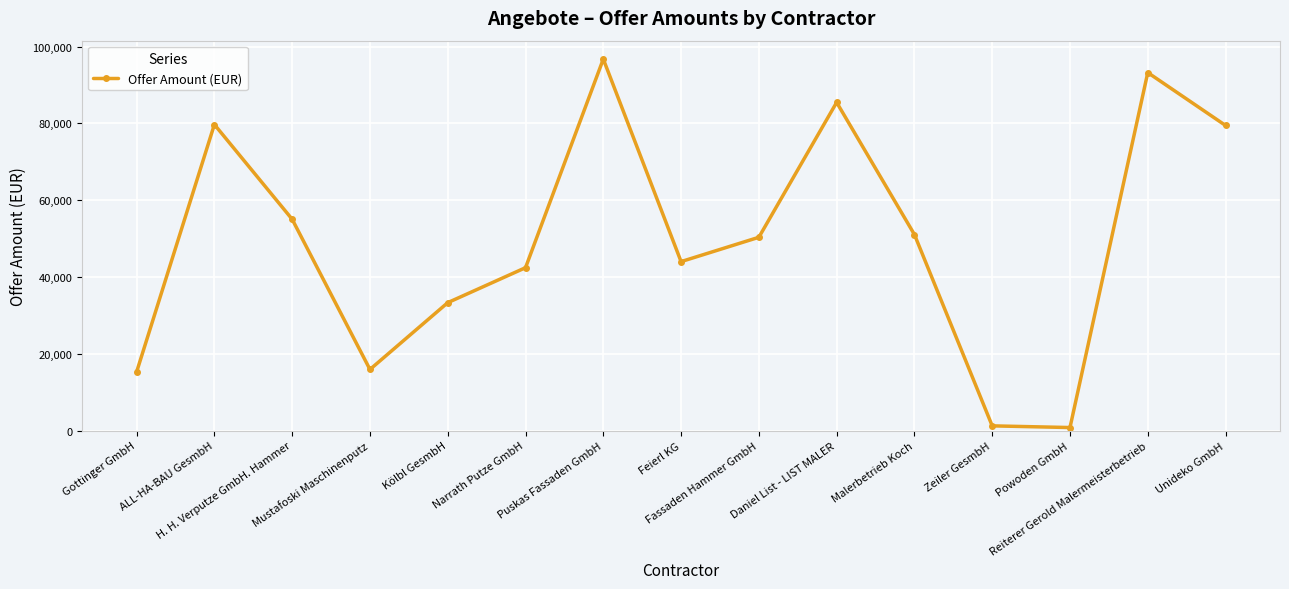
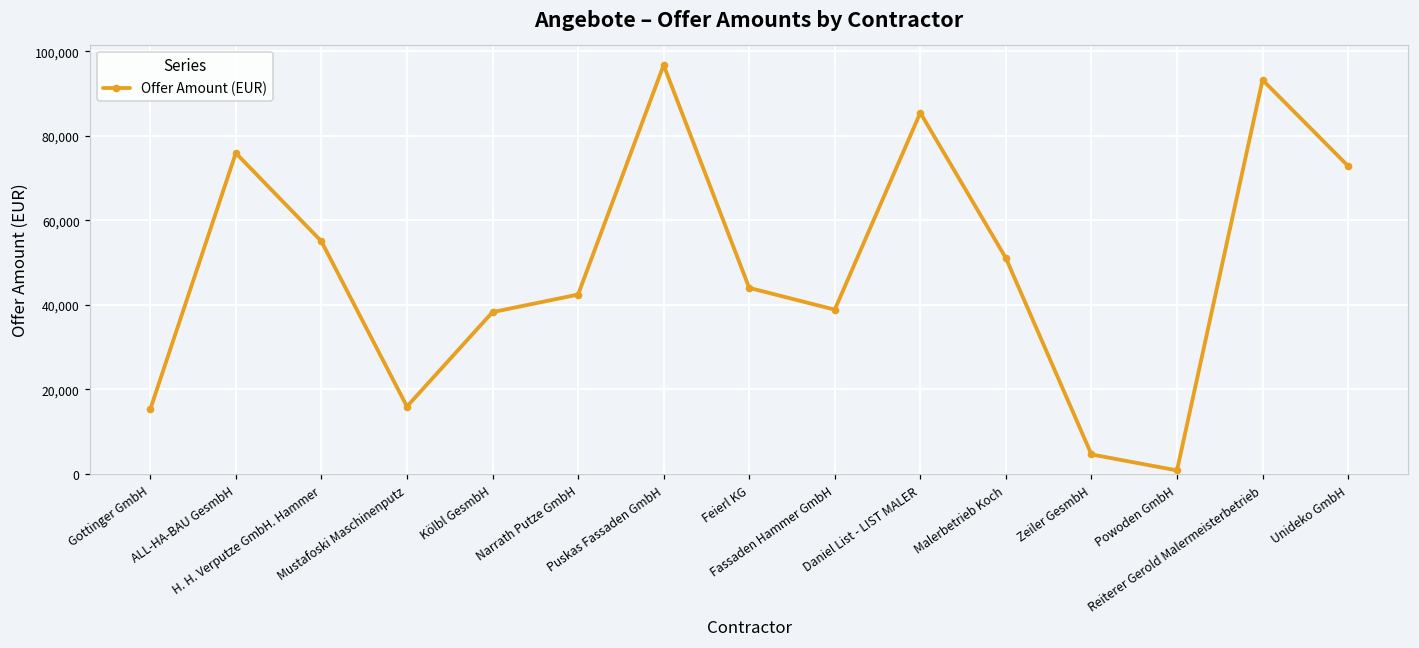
ALL-HA-BAU GesmbH: 80,000 -> 76,000
Kölbl GesmbH: 33,000 -> 38,000
Fassaden Hammer GmbH: 50,000 -> 39,000
Zeiler GesmbH: 1,000 -> 5,000
Unideko GmbH: 79,000 -> 73,000
